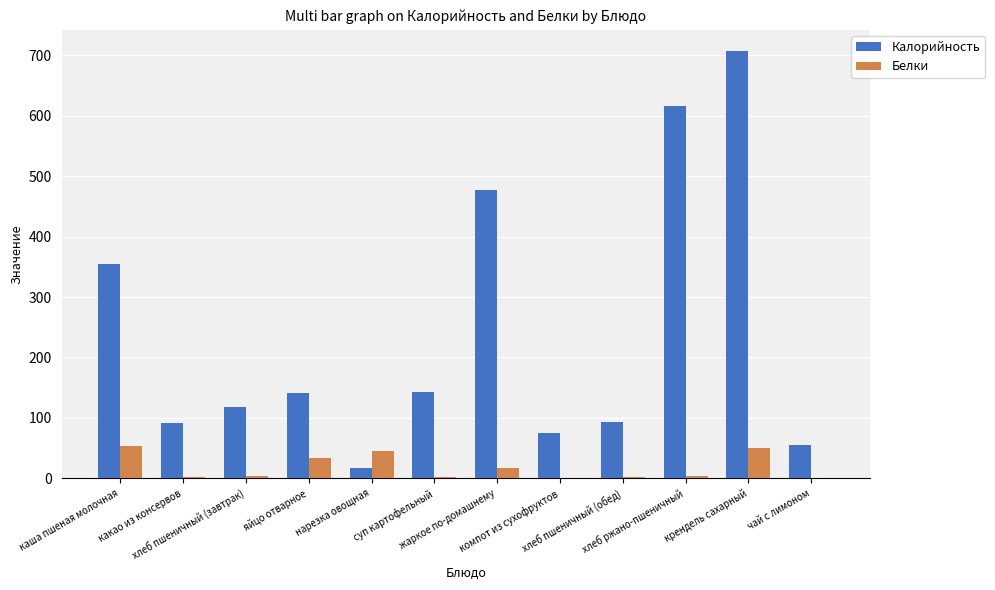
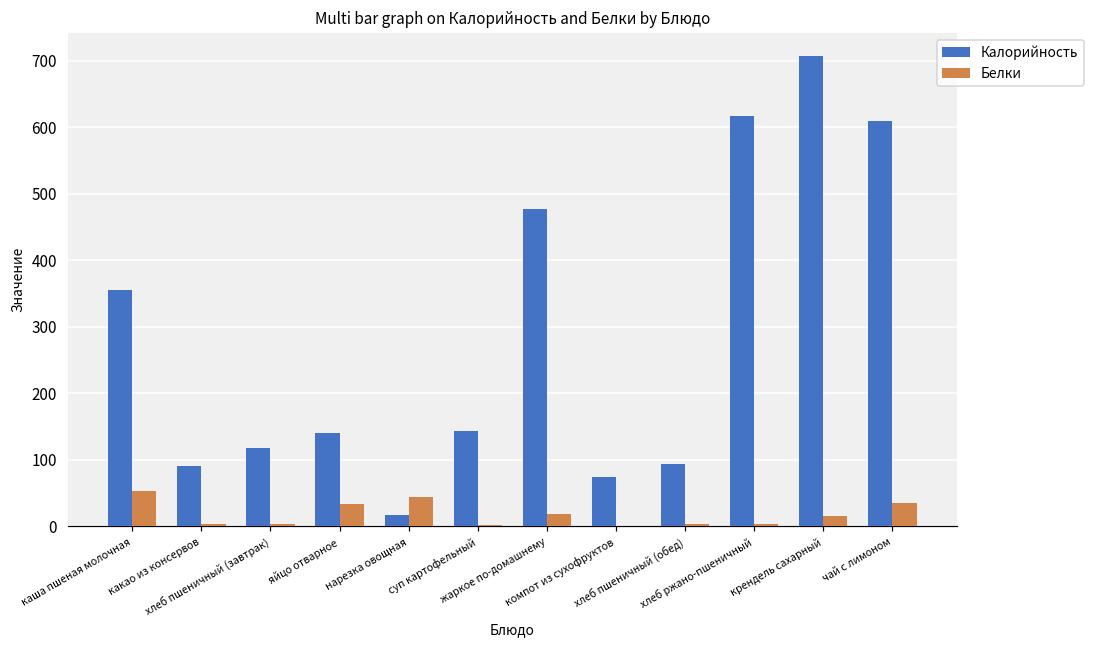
Белки, крендель сахарный: 50 -> 20
Калорийность, чай с лимоном: 50 -> 610
Белки, чай с лимоном: 0 -> 40
